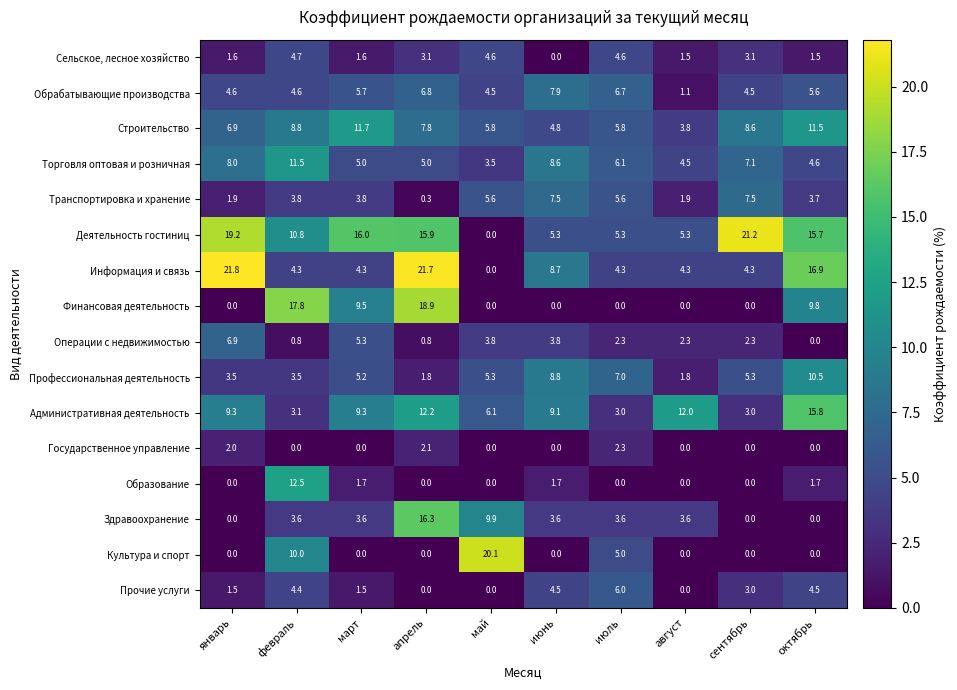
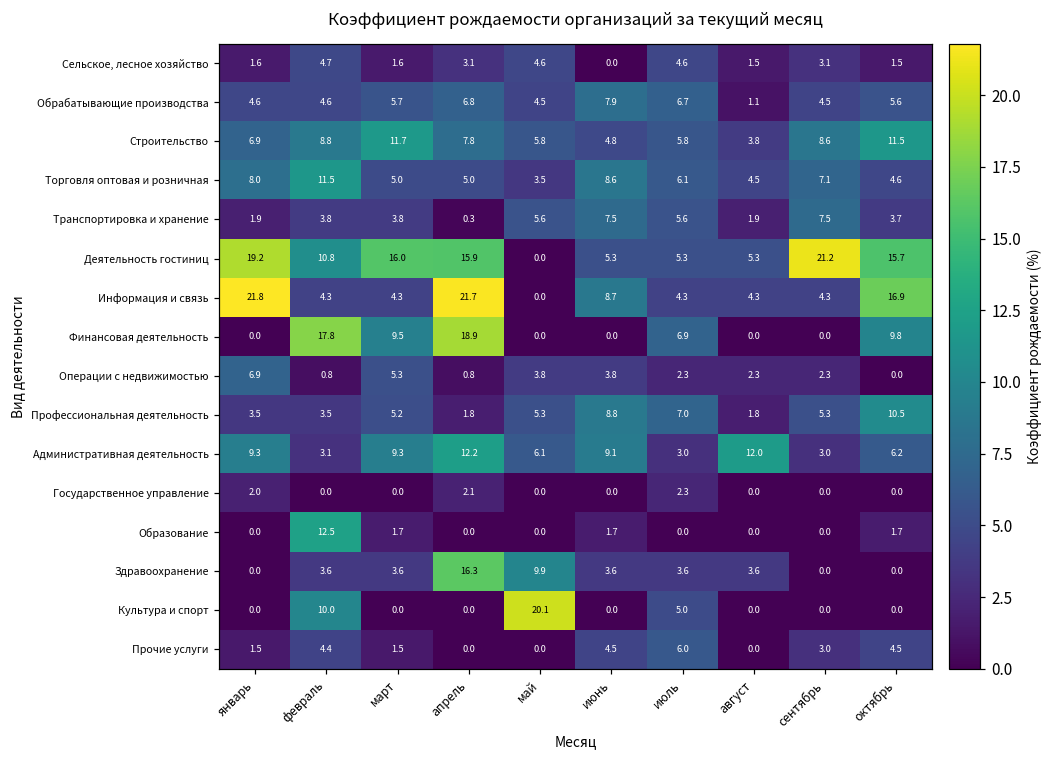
Финансовая деятельность, июль: 0.0 -> 6.9
Административная деятельность, октябрь: 15.8 -> 6.2
